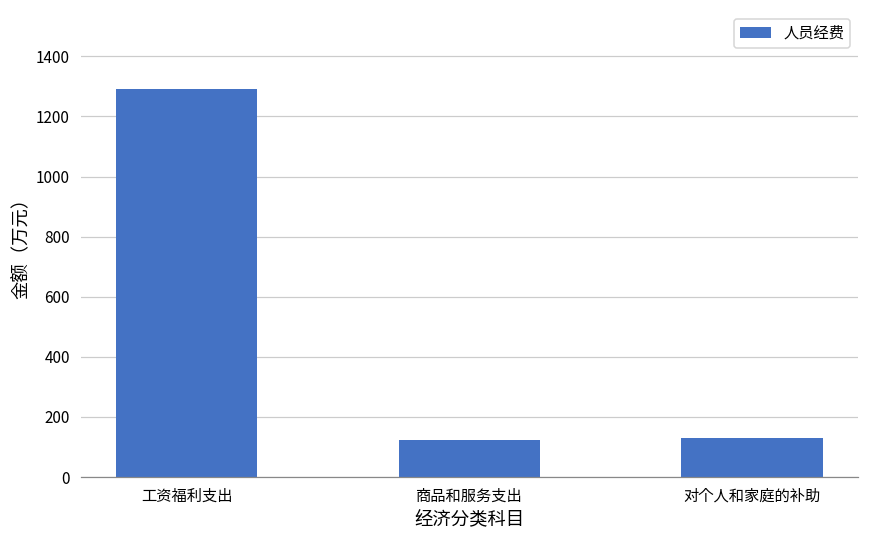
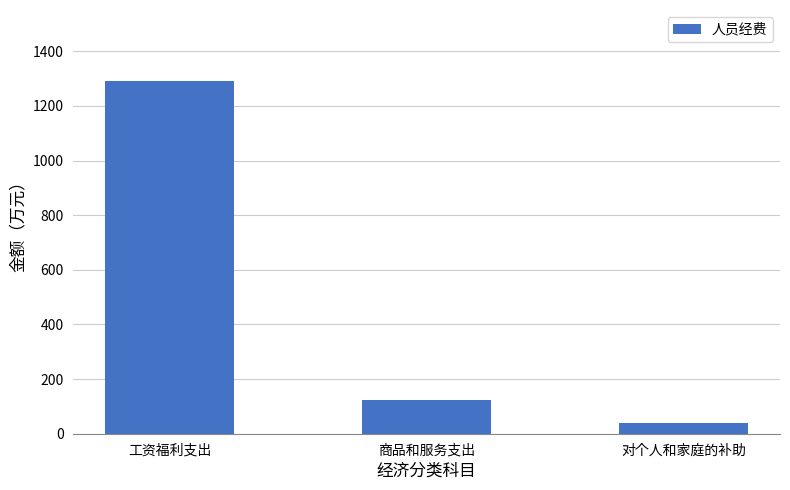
对个人和家庭的补助: 130 -> 40
